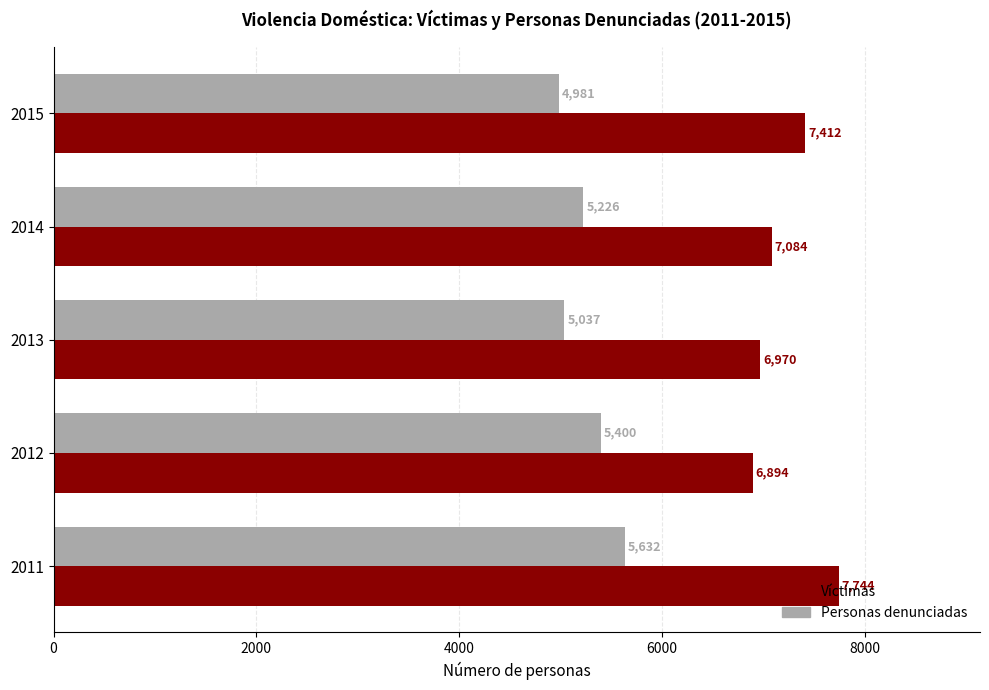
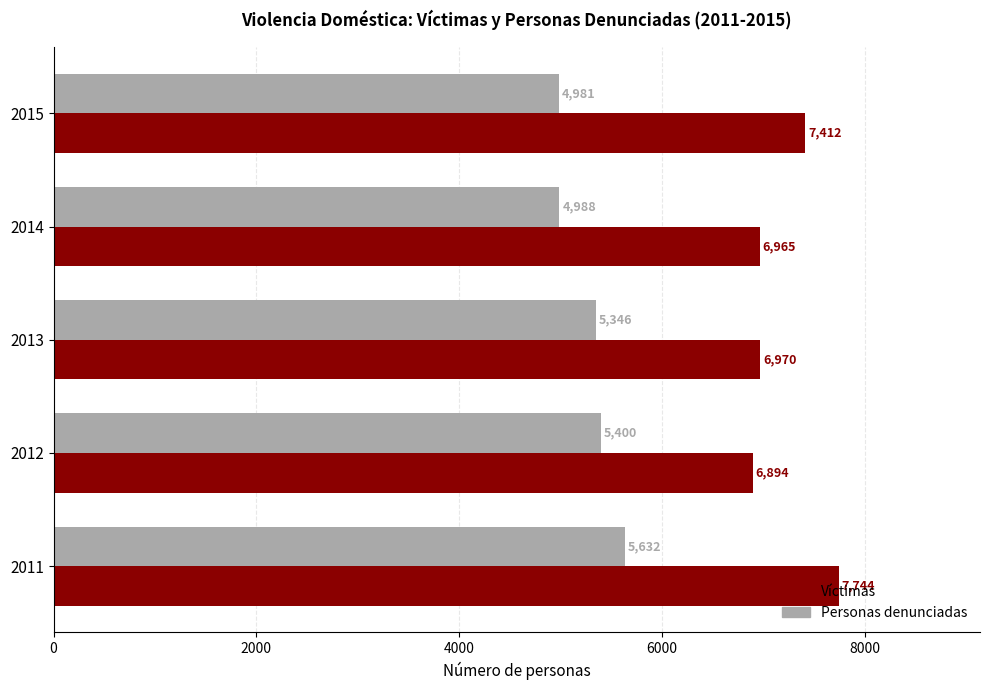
Personas denunciadas, 2014: 5,226 -> 4,988
Víctimas, 2014: 7,084 -> 6,965
Personas denunciadas, 2013: 5,037 -> 5,346
